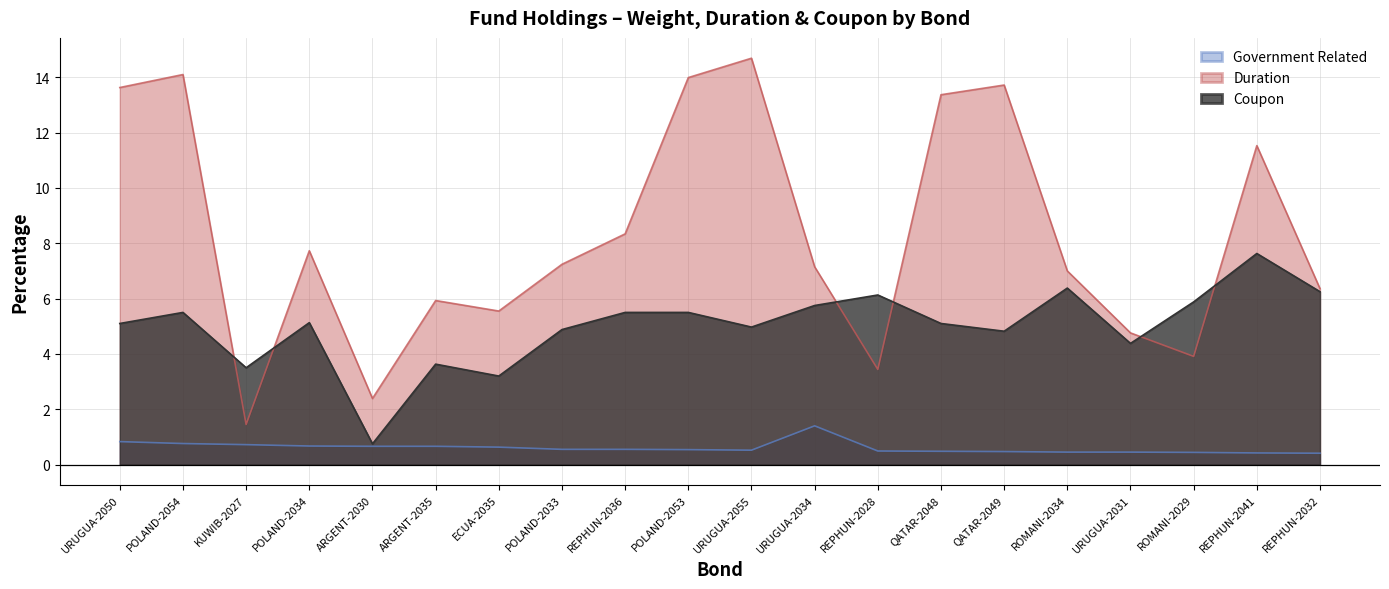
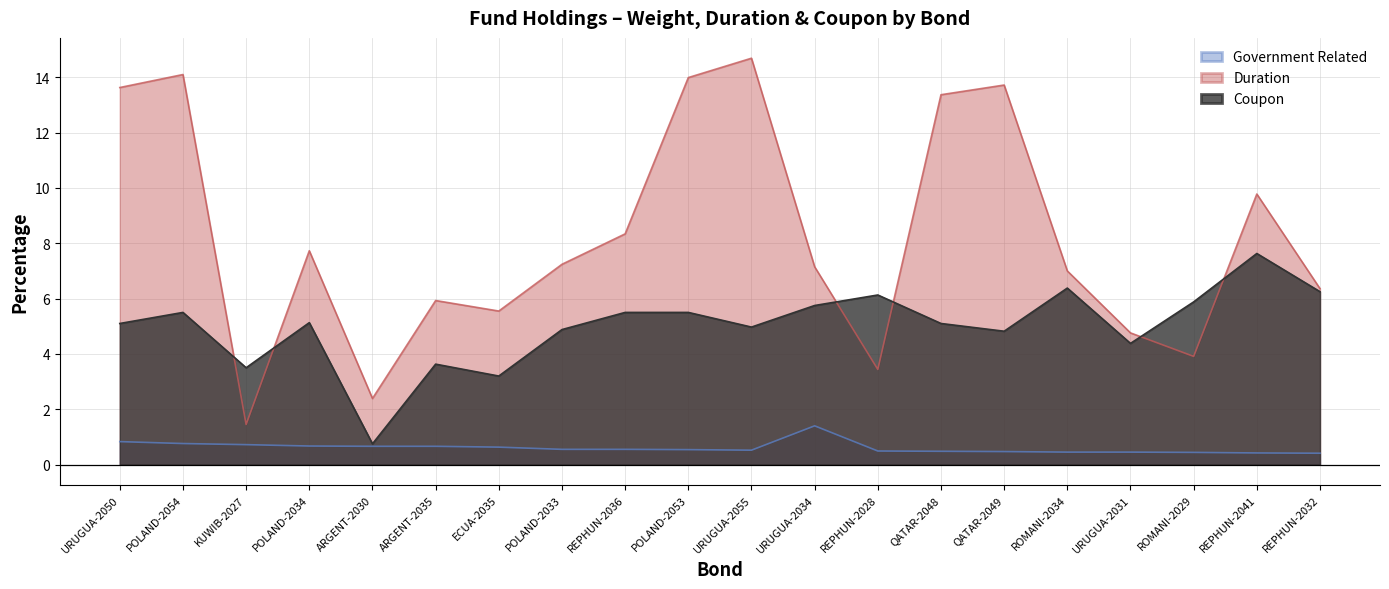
Duration, REPHUN-2041: 11.5 -> 9.8
